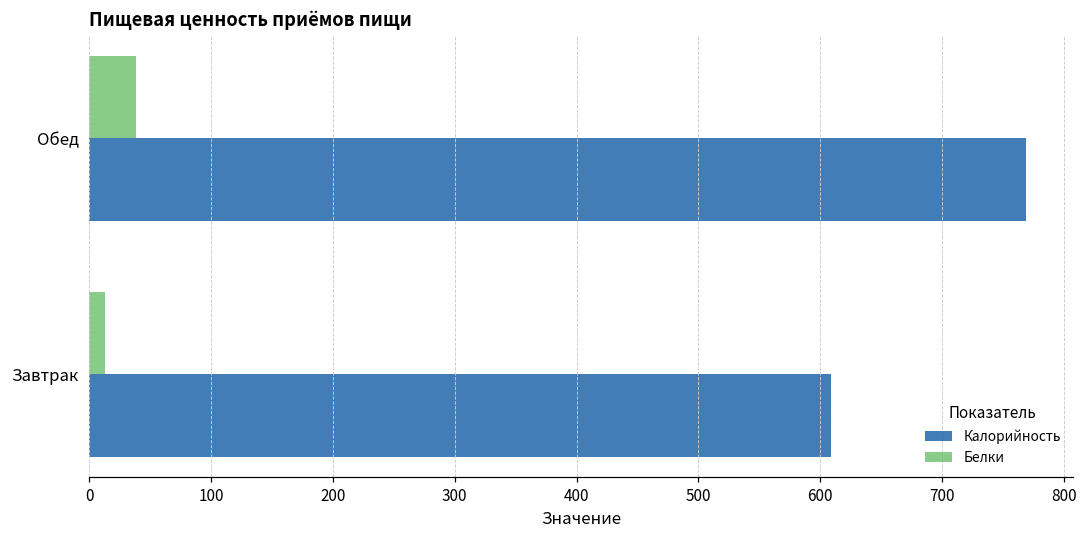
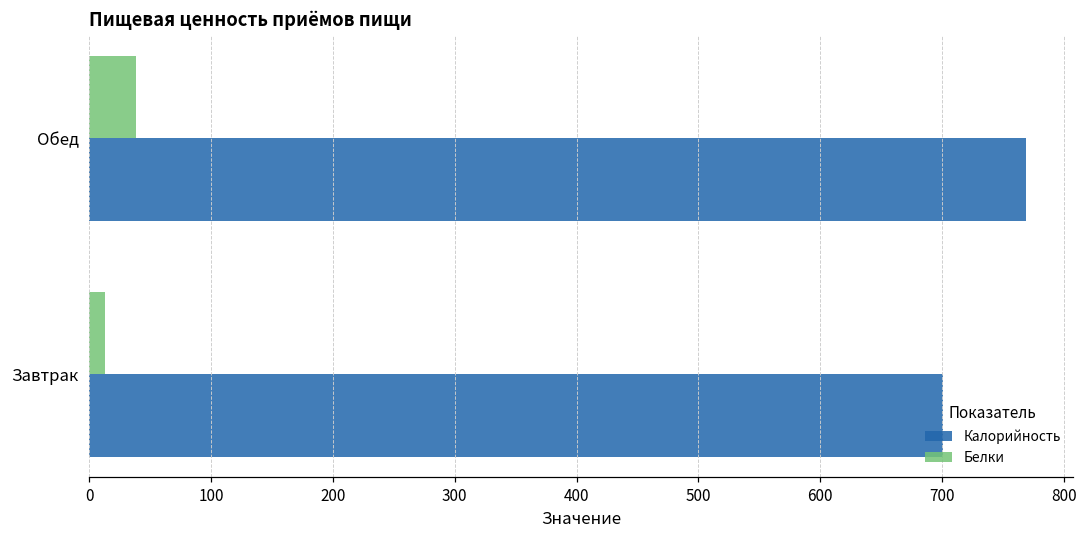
Калорийность, Завтрак: 608 -> 701
